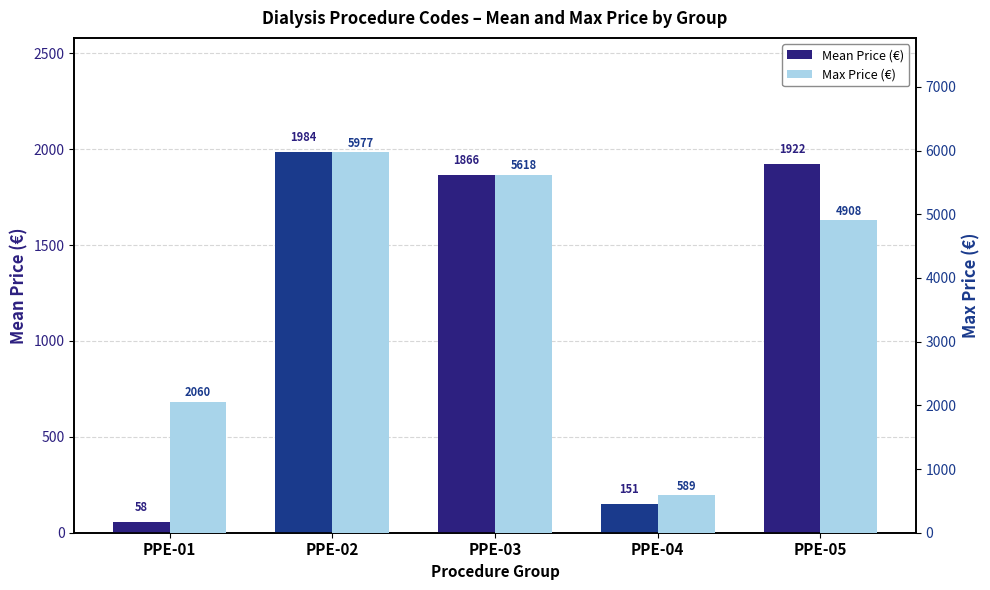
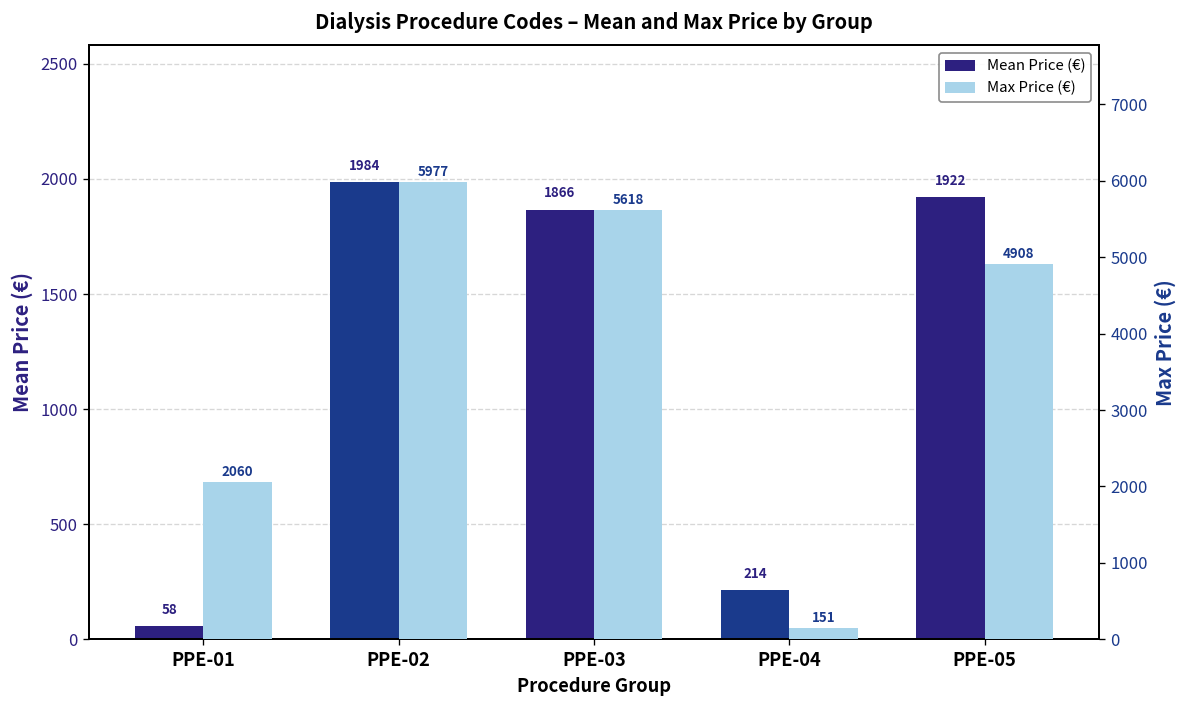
Mean Price (€), PPE-04: 151 -> 214
Max Price (€), PPE-04: 589 -> 151
